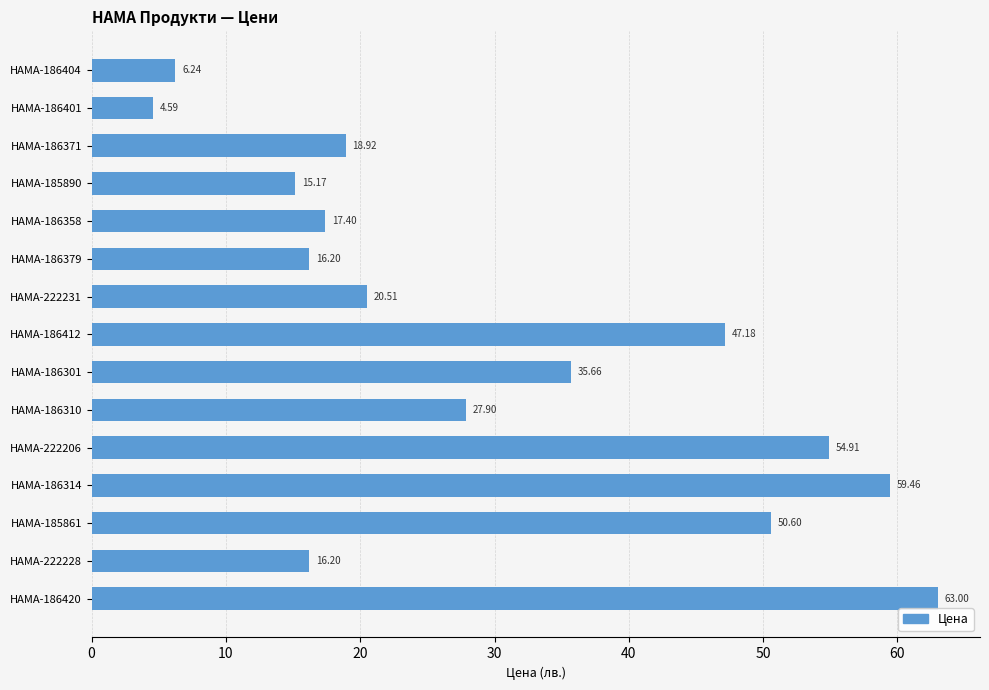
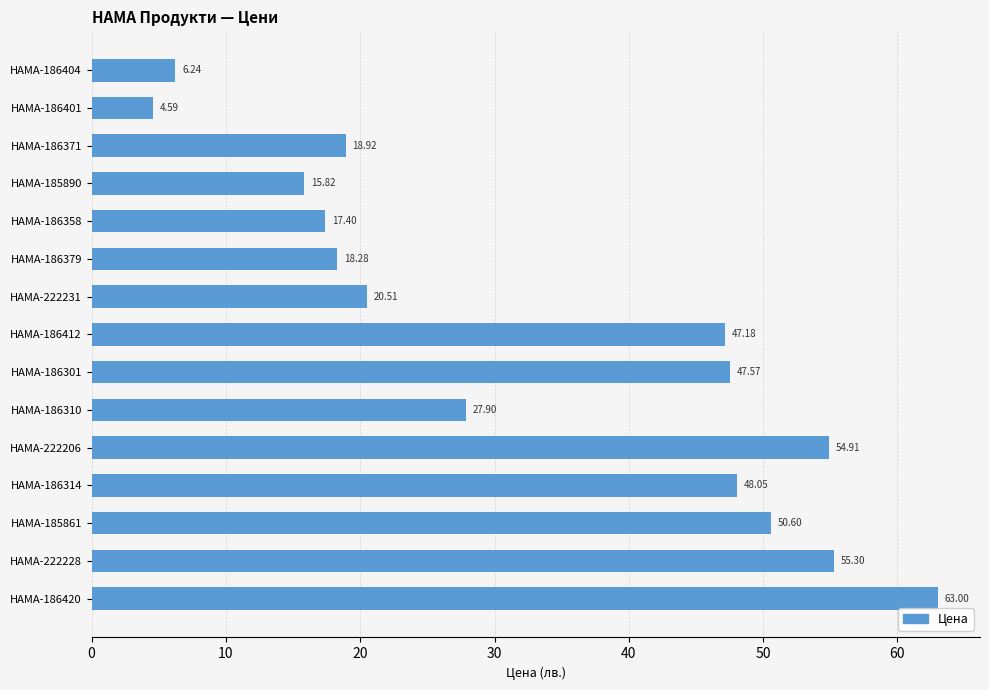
HAMA-185890: 15.17 -> 15.82
HAMA-186379: 16.20 -> 18.28
HAMA-186301: 35.66 -> 47.57
HAMA-186314: 59.46 -> 48.05
HAMA-222228: 16.20 -> 55.30
